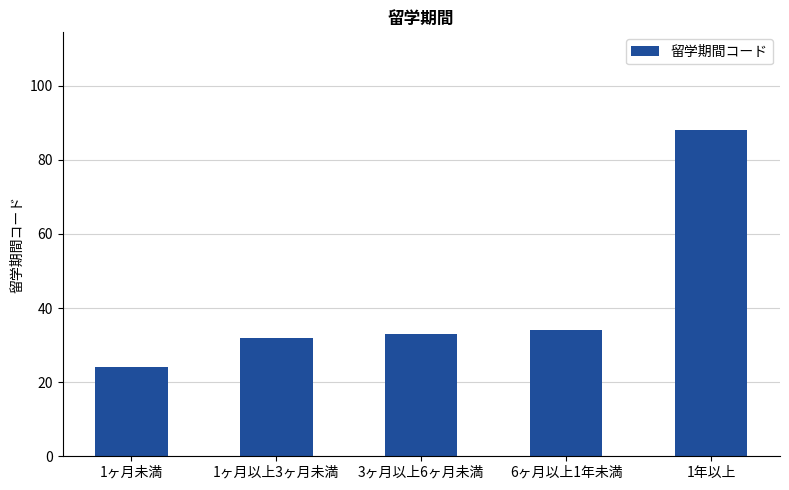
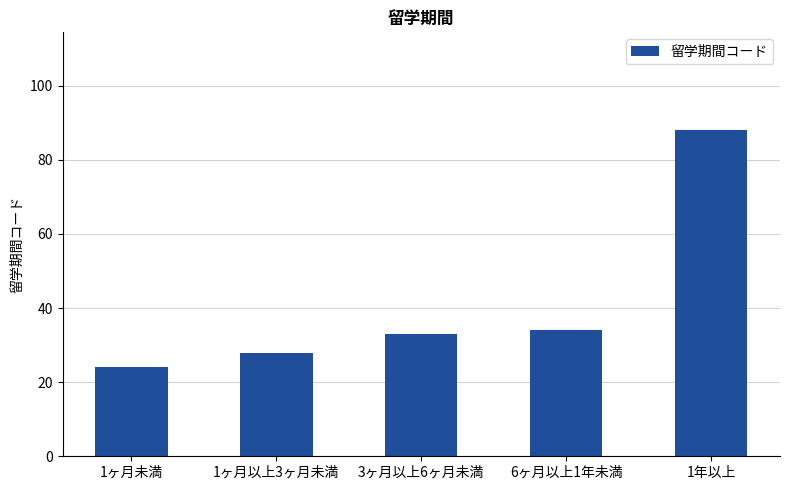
1ヶ月以上3ヶ月未満: 32 -> 28
